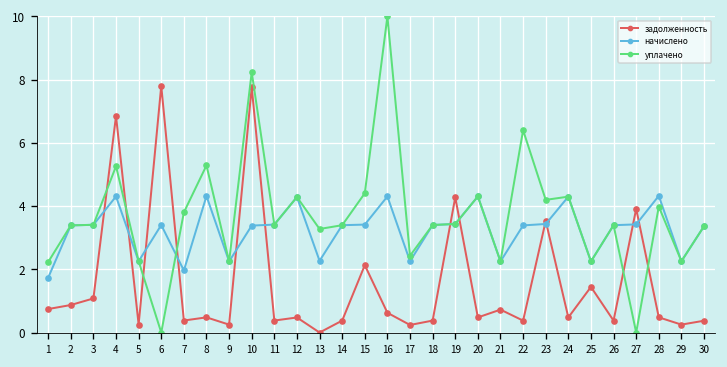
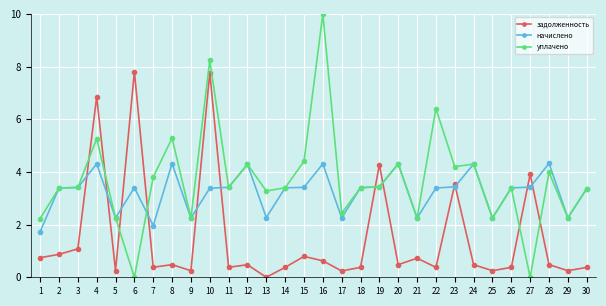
задолженность, 15: 2.1 -> 0.8
задолженность, 25: 1.4 -> 0.2
